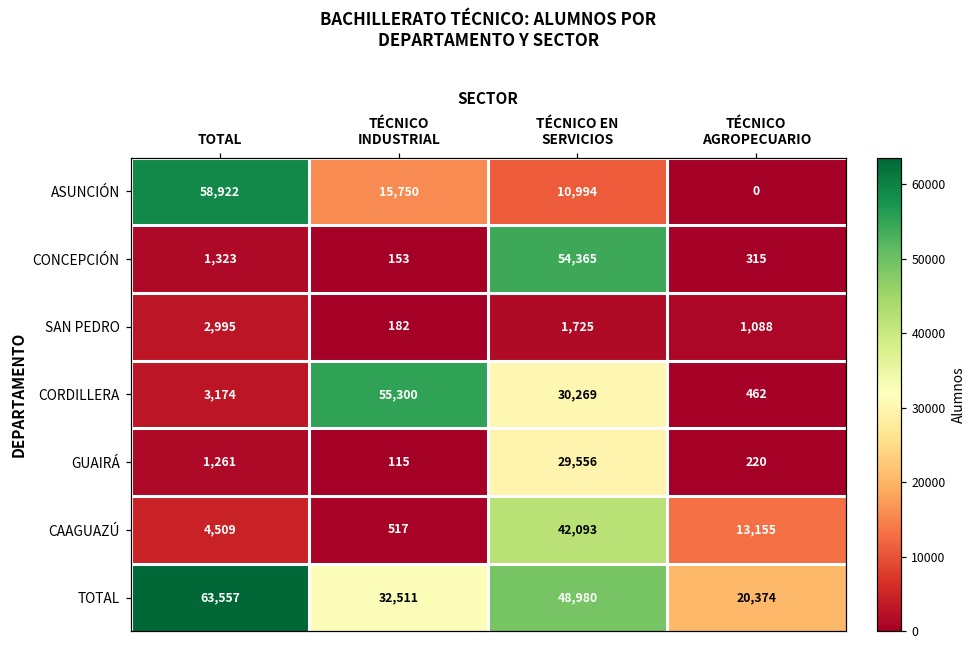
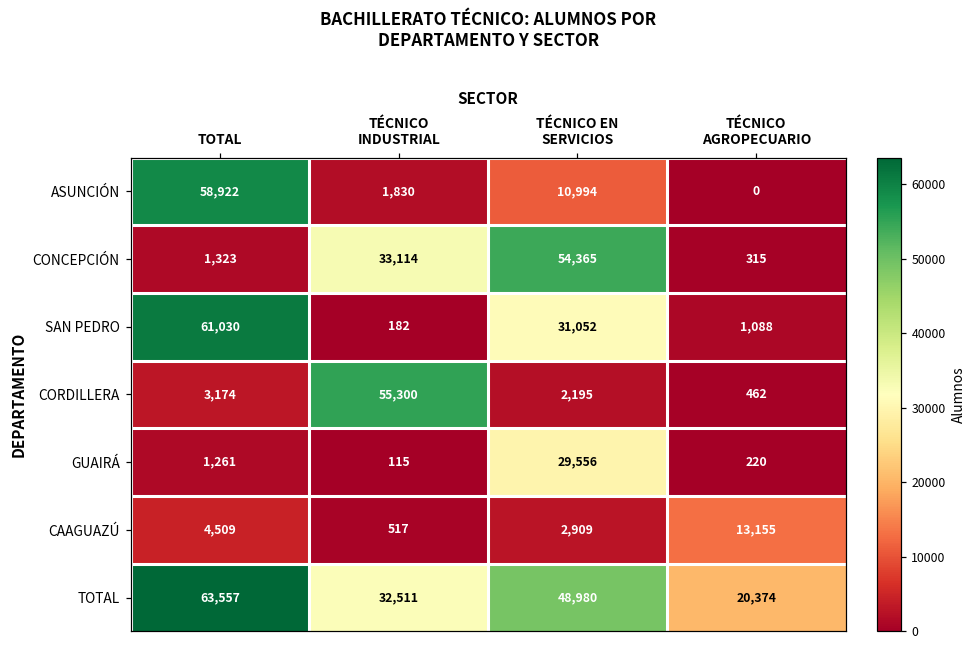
ASUNCIÓN, TÉCNICO INDUSTRIAL: 15,750 -> 1,830
CONCEPCIÓN, TÉCNICO INDUSTRIAL: 153 -> 33,114
SAN PEDRO, TOTAL: 2,995 -> 61,030
SAN PEDRO, TÉCNICO EN SERVICIOS: 1,725 -> 31,052
CORDILLERA, TÉCNICO EN SERVICIOS: 30,269 -> 2,195
CAAGUAZÚ, TÉCNICO EN SERVICIOS: 42,093 -> 2,909
